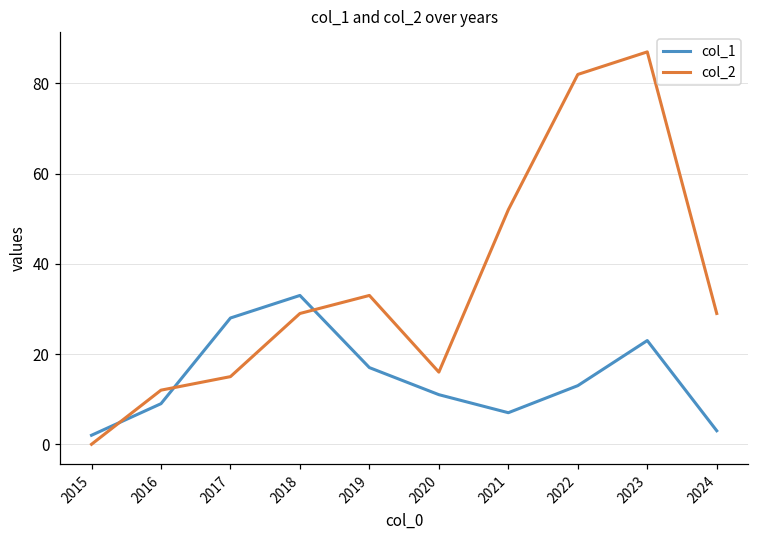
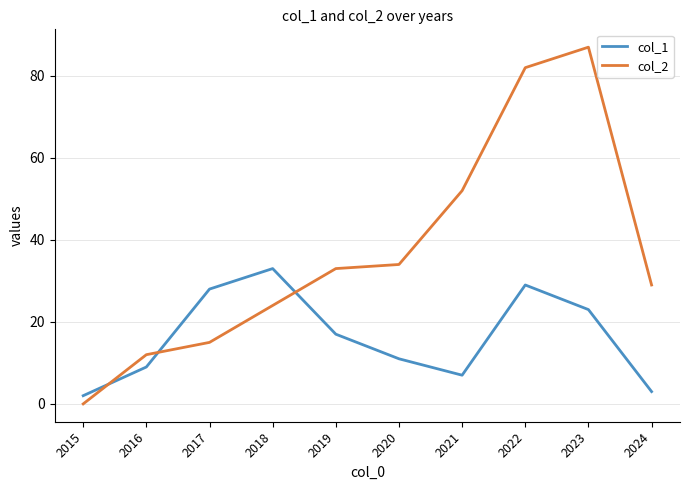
col_2, 2018: 29 -> 24
col_2, 2020: 16 -> 34
col_1, 2022: 13 -> 29
